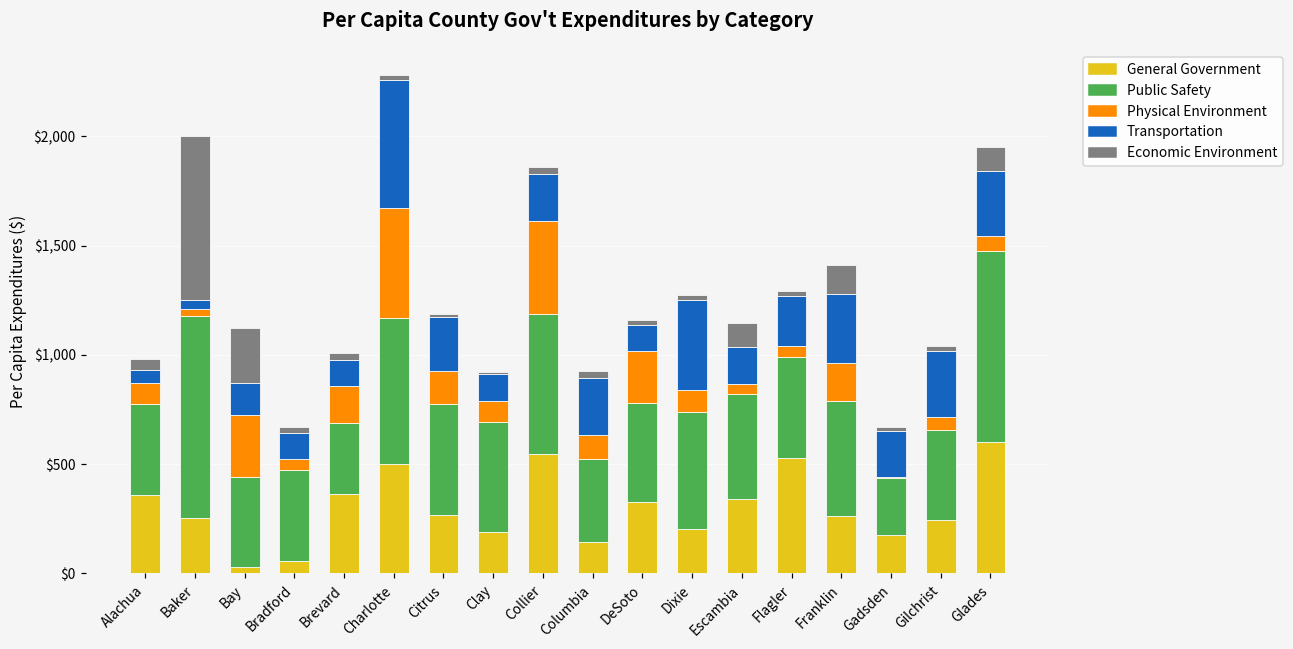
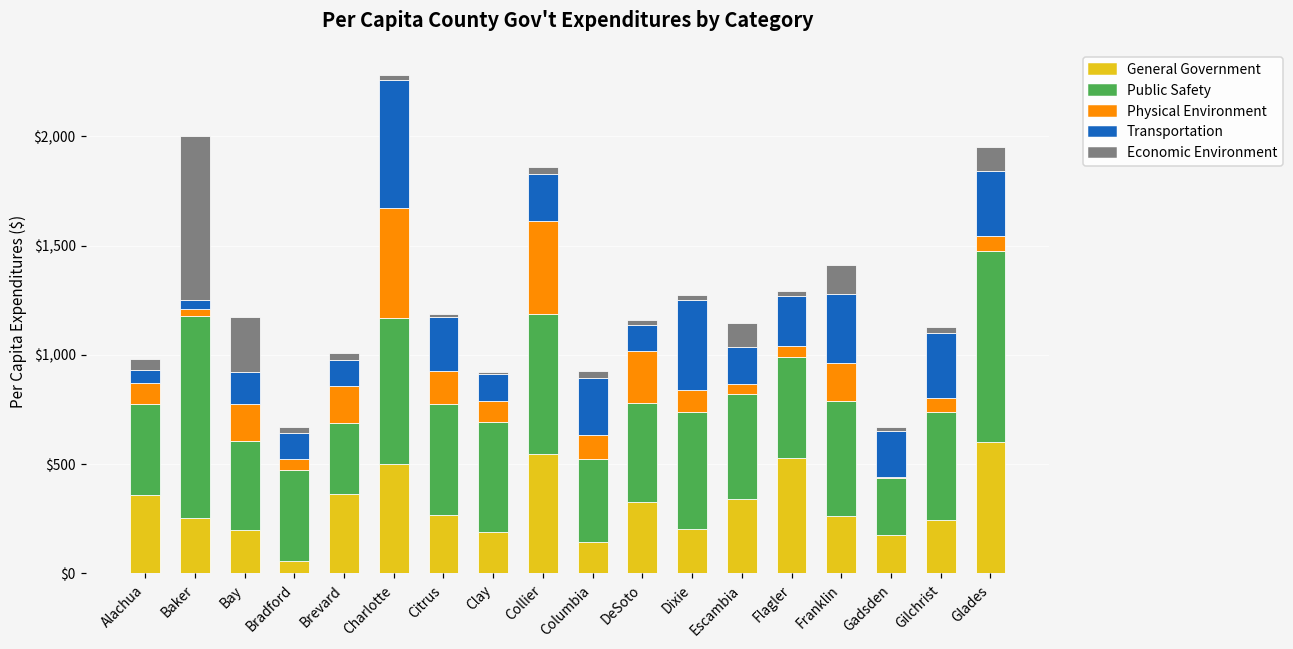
General Government, Bay: $30 -> $200
Physical Environment, Bay: $290 -> $170
Public Safety, Gilchrist: $410 -> $500
